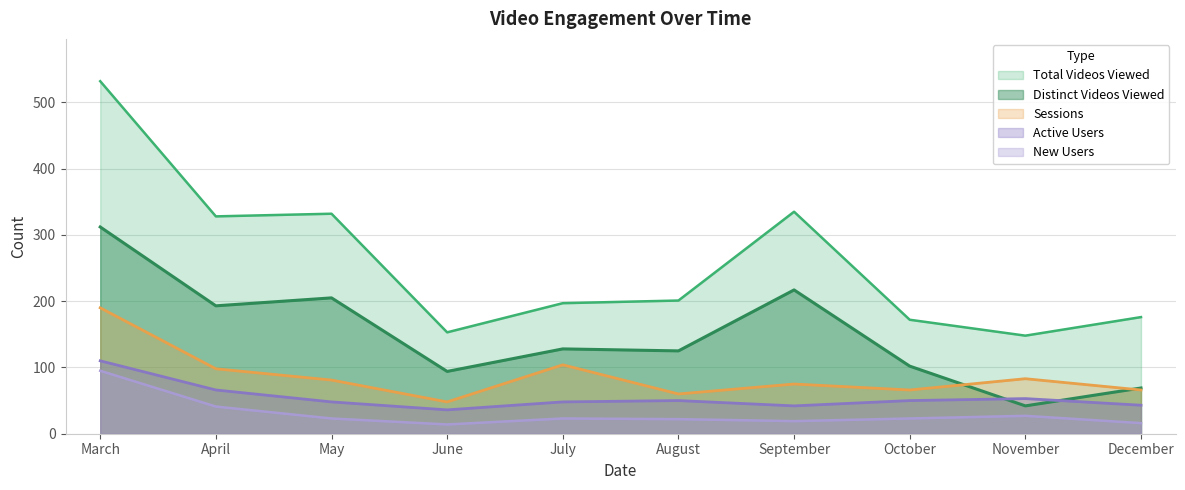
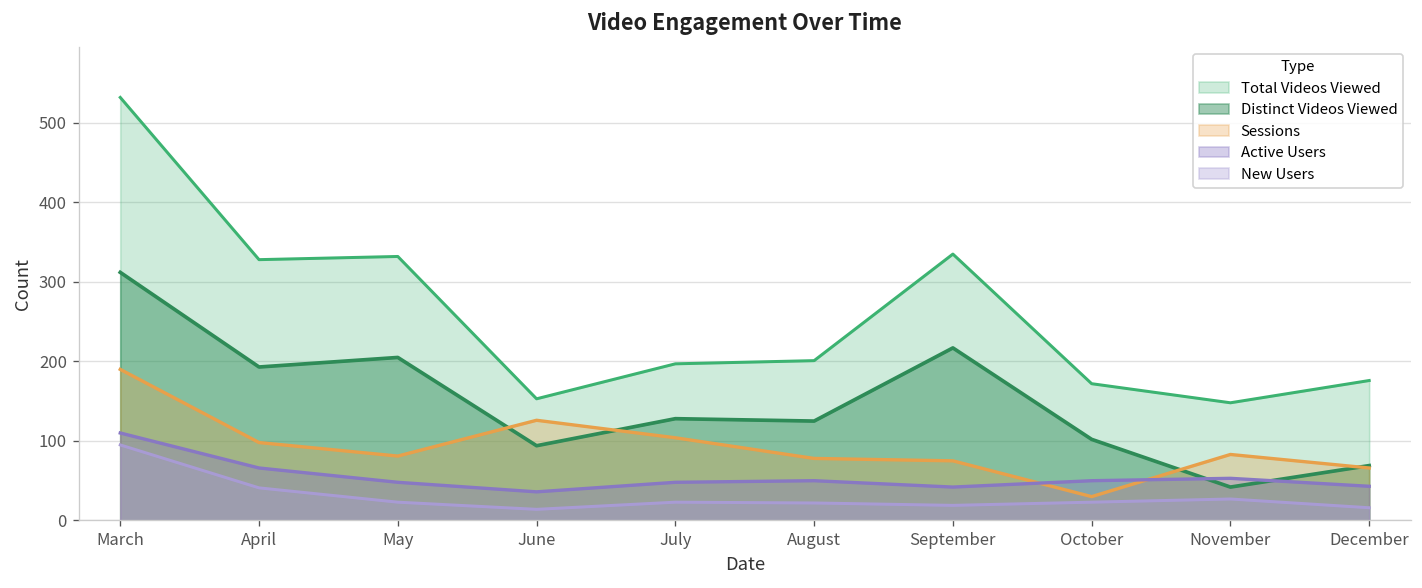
Sessions, June: 50 -> 130
Sessions, August: 60 -> 80
Sessions, October: 70 -> 30
